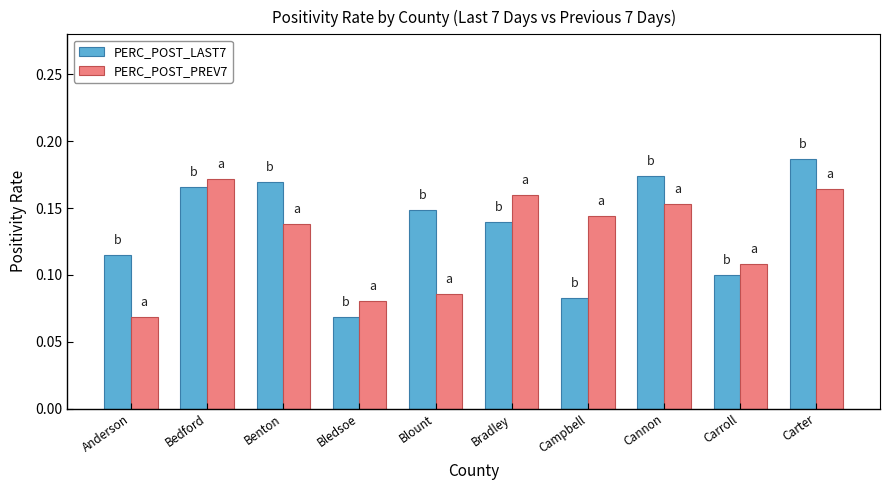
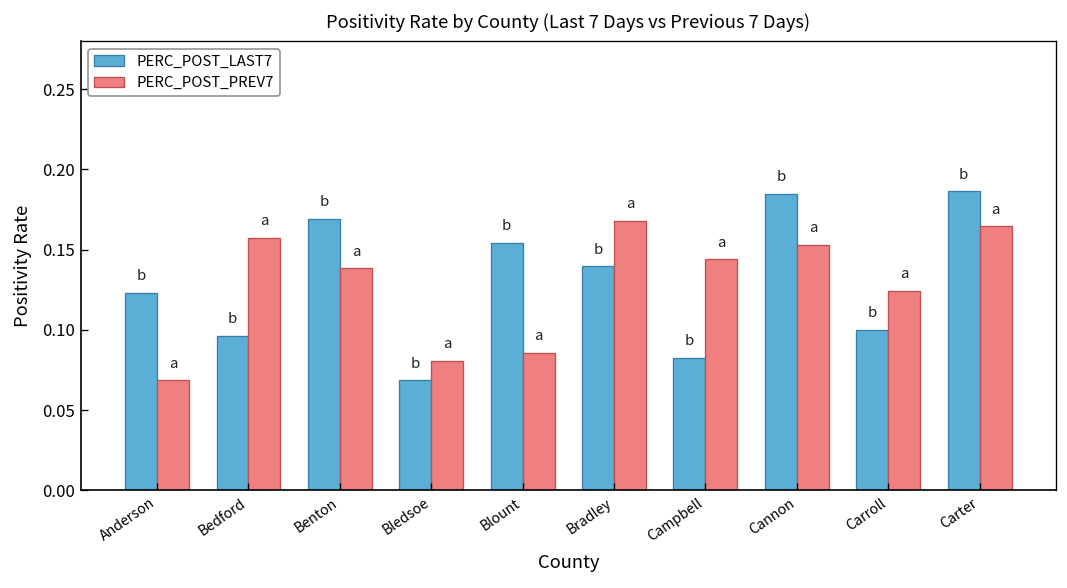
PERC_POST_LAST7, Anderson: 0.115 -> 0.123
PERC_POST_LAST7, Bedford: 0.166 -> 0.096
PERC_POST_PREV7, Bedford: 0.172 -> 0.158
PERC_POST_LAST7, Blount: 0.148 -> 0.154
PERC_POST_PREV7, Bradley: 0.160 -> 0.168
PERC_POST_LAST7, Cannon: 0.174 -> 0.185
PERC_POST_PREV7, Carroll: 0.108 -> 0.124
